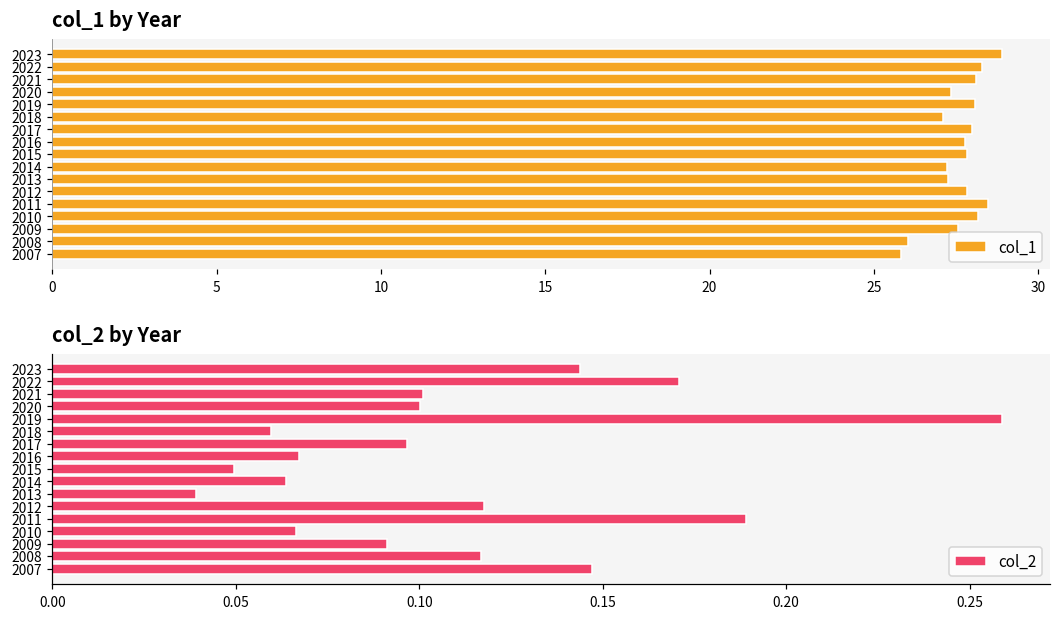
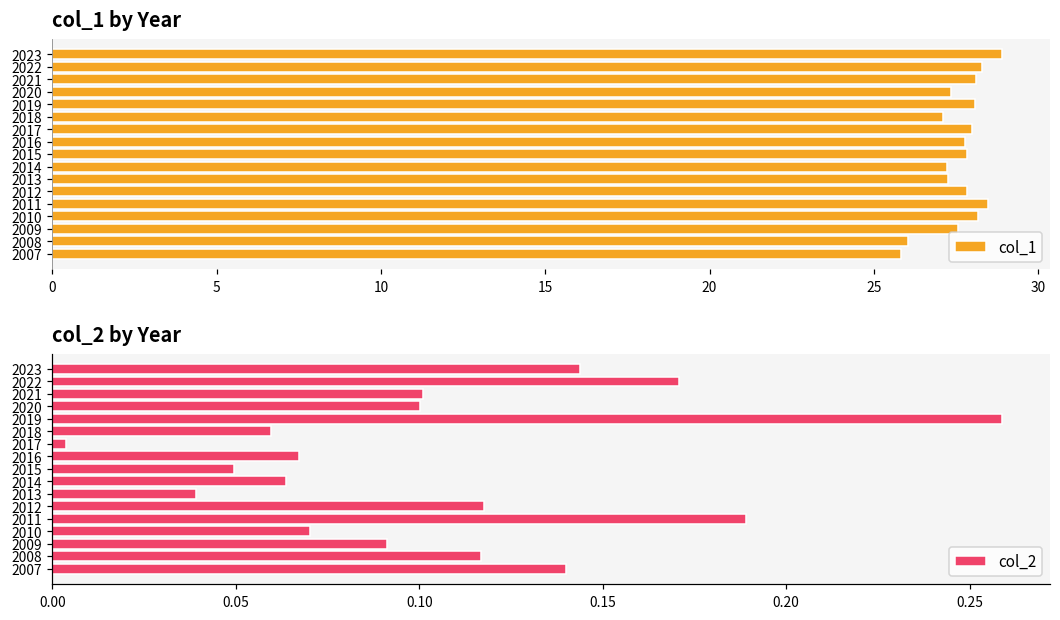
col_2 by Year, 2017: 0.097 -> 0.004
col_2 by Year, 2010: 0.066 -> 0.070
col_2 by Year, 2007: 0.147 -> 0.140
